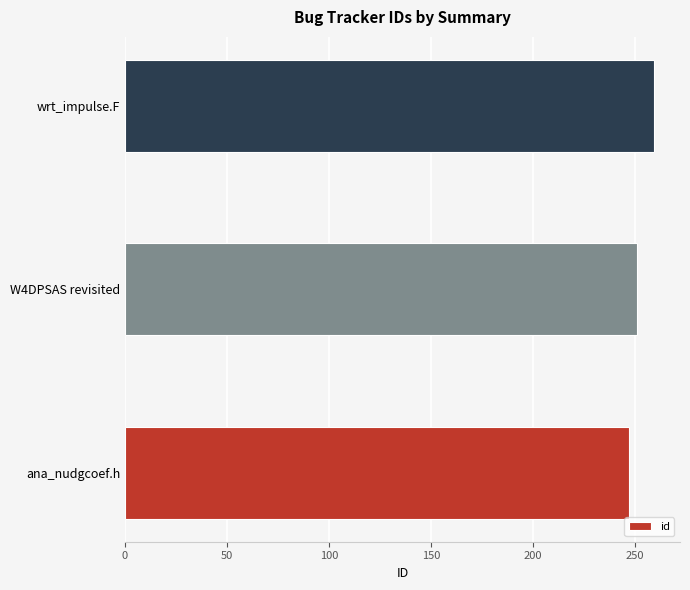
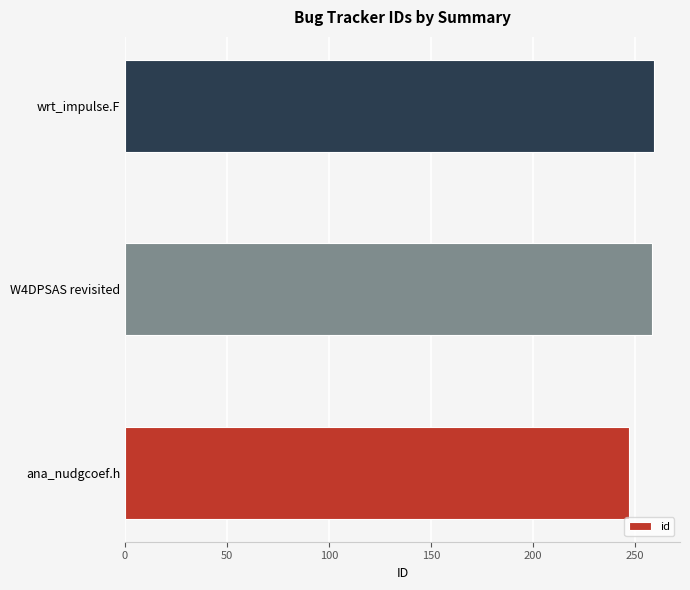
W4DPSAS revisited: 251 -> 258
